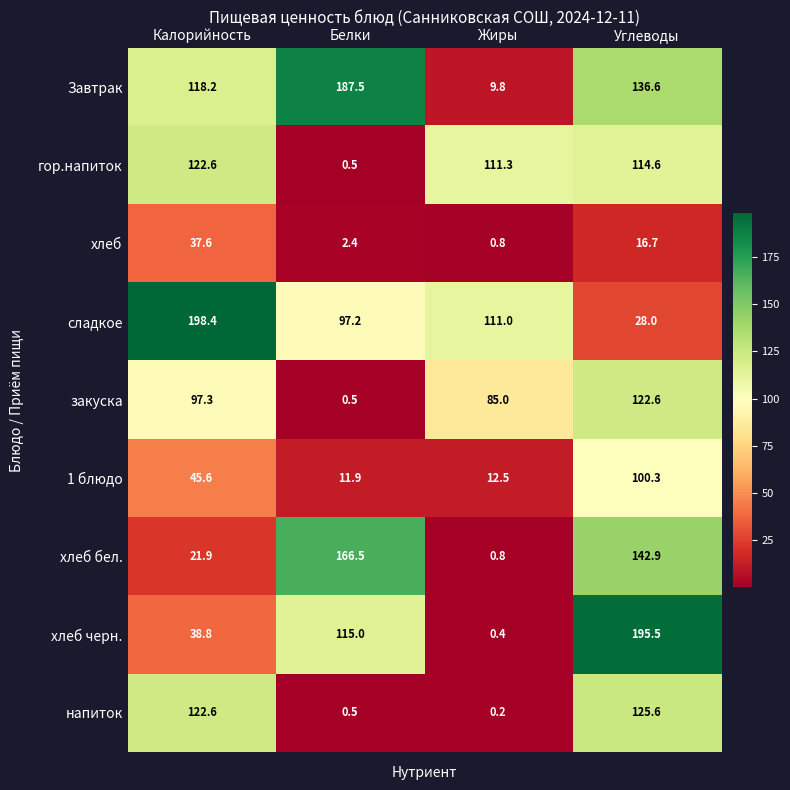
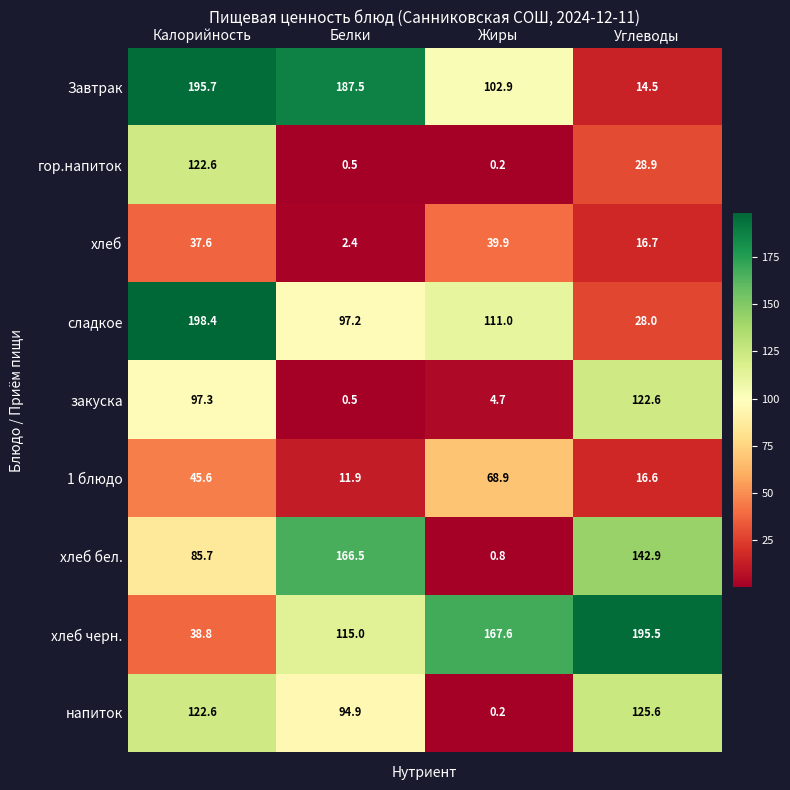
Завтрак, Калорийность: 118.2 -> 195.7
Завтрак, Жиры: 9.8 -> 102.9
Завтрак, Углеводы: 136.6 -> 14.5
гор.напиток, Жиры: 111.3 -> 0.2
гор.напиток, Углеводы: 114.6 -> 28.9
хлеб, Жиры: 0.8 -> 39.9
закуска, Жиры: 85.0 -> 4.7
1 блюдо, Жиры: 12.5 -> 68.9
1 блюдо, Углеводы: 100.3 -> 16.6
хлеб бел., Калорийность: 21.9 -> 85.7
хлеб черн., Жиры: 0.4 -> 167.6
напиток, Белки: 0.5 -> 94.9
